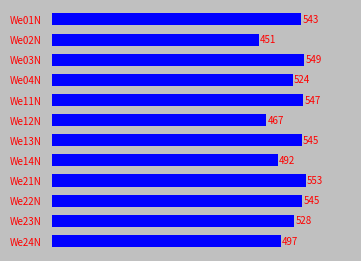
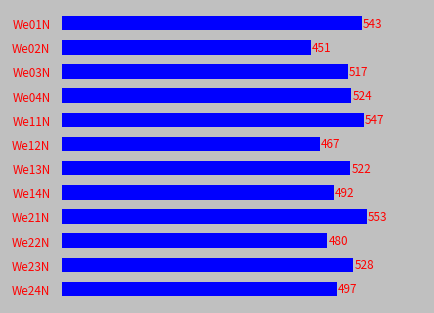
We03N: 549 -> 517
We13N: 545 -> 522
We22N: 545 -> 480
